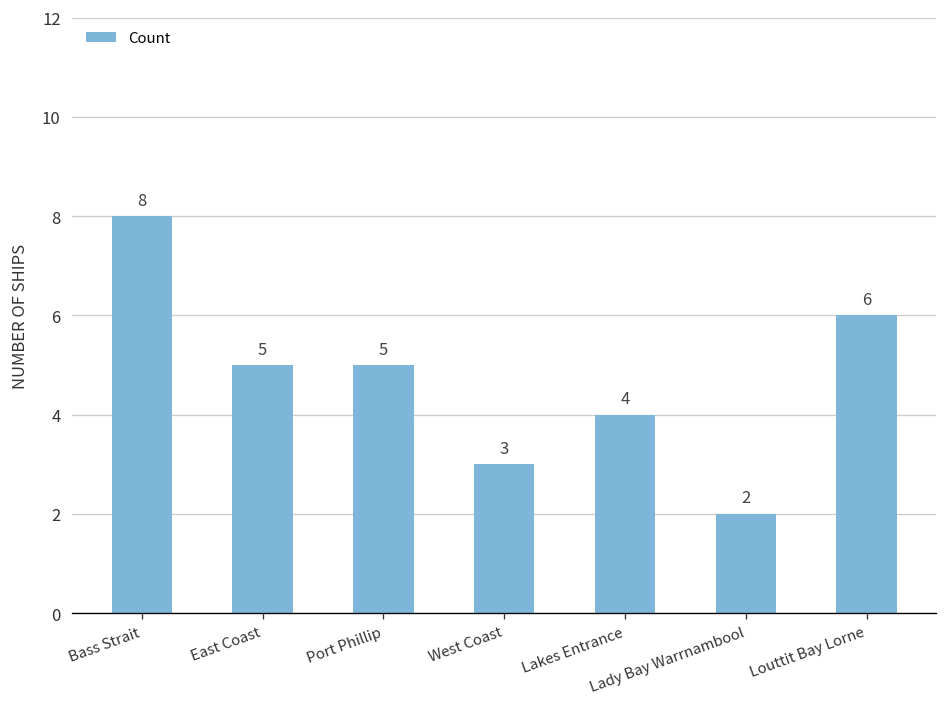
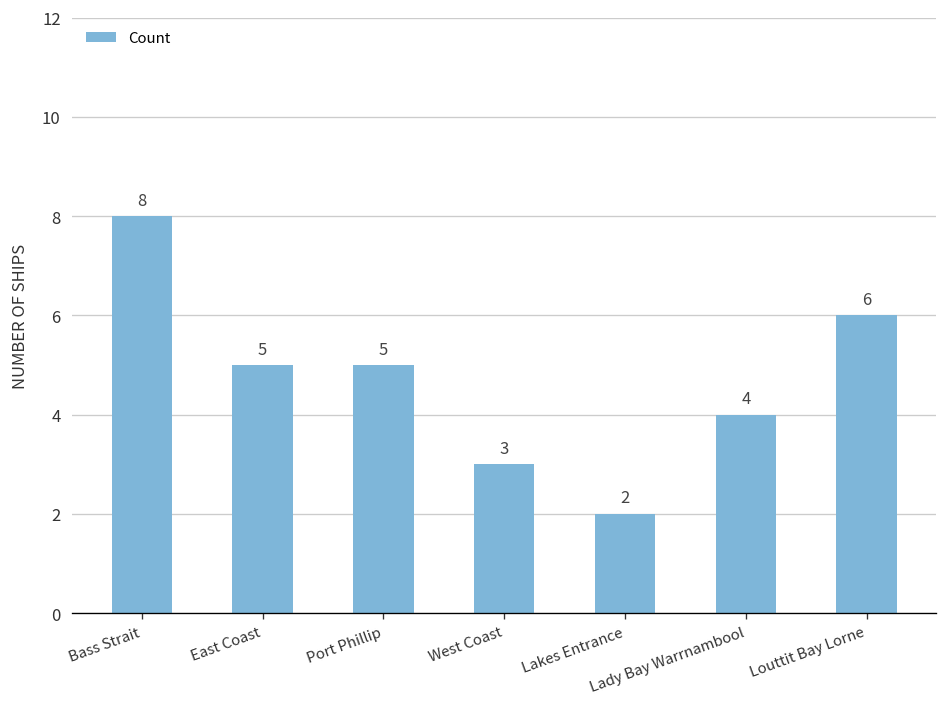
Lakes Entrance: 4 -> 2
Lady Bay Warrnambool: 2 -> 4
